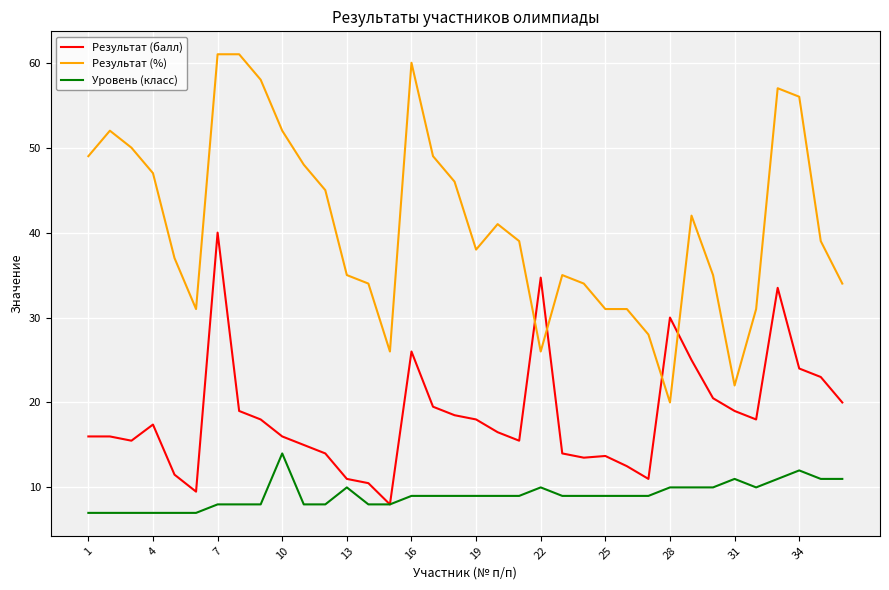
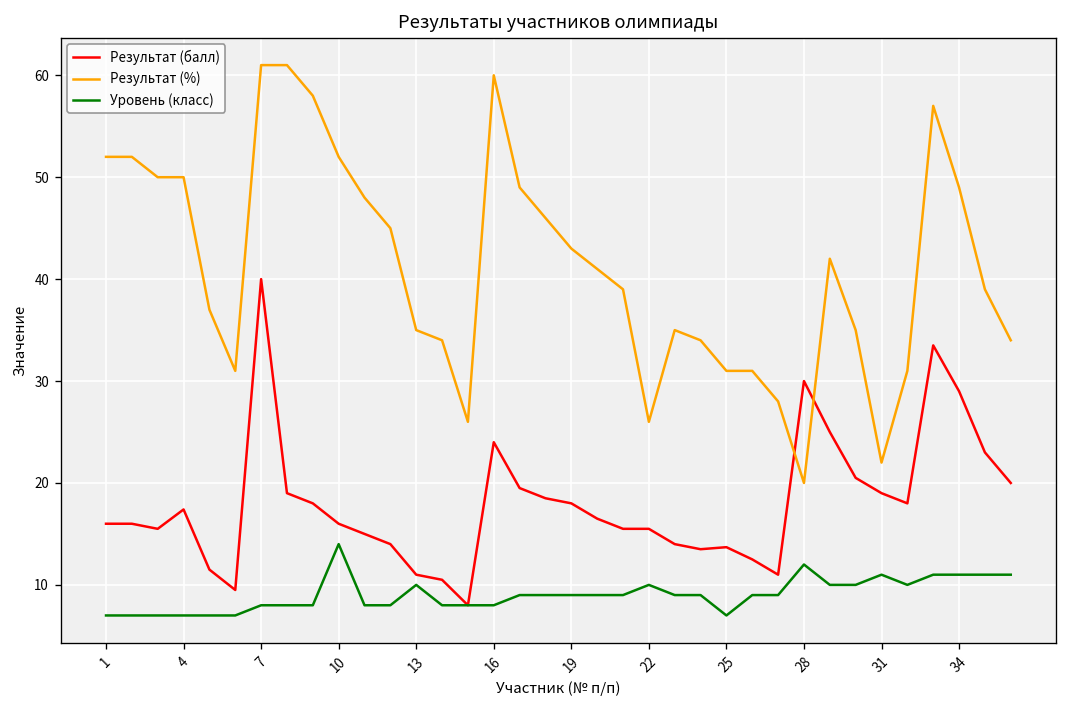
Результат (%), 1: 49 -> 52
Результат (%), 4: 47 -> 50
Результат (балл), 16: 26 -> 24
Уровень (класс), 16: 9 -> 8
Результат (%), 19: 38 -> 43
Результат (балл), 22: 35 -> 16
Уровень (класс), 25: 9 -> 7
Уровень (класс), 28: 10 -> 12
Результат (балл), 34: 24 -> 29
Результат (%), 34: 56 -> 49
Уровень (класс), 34: 12 -> 11
